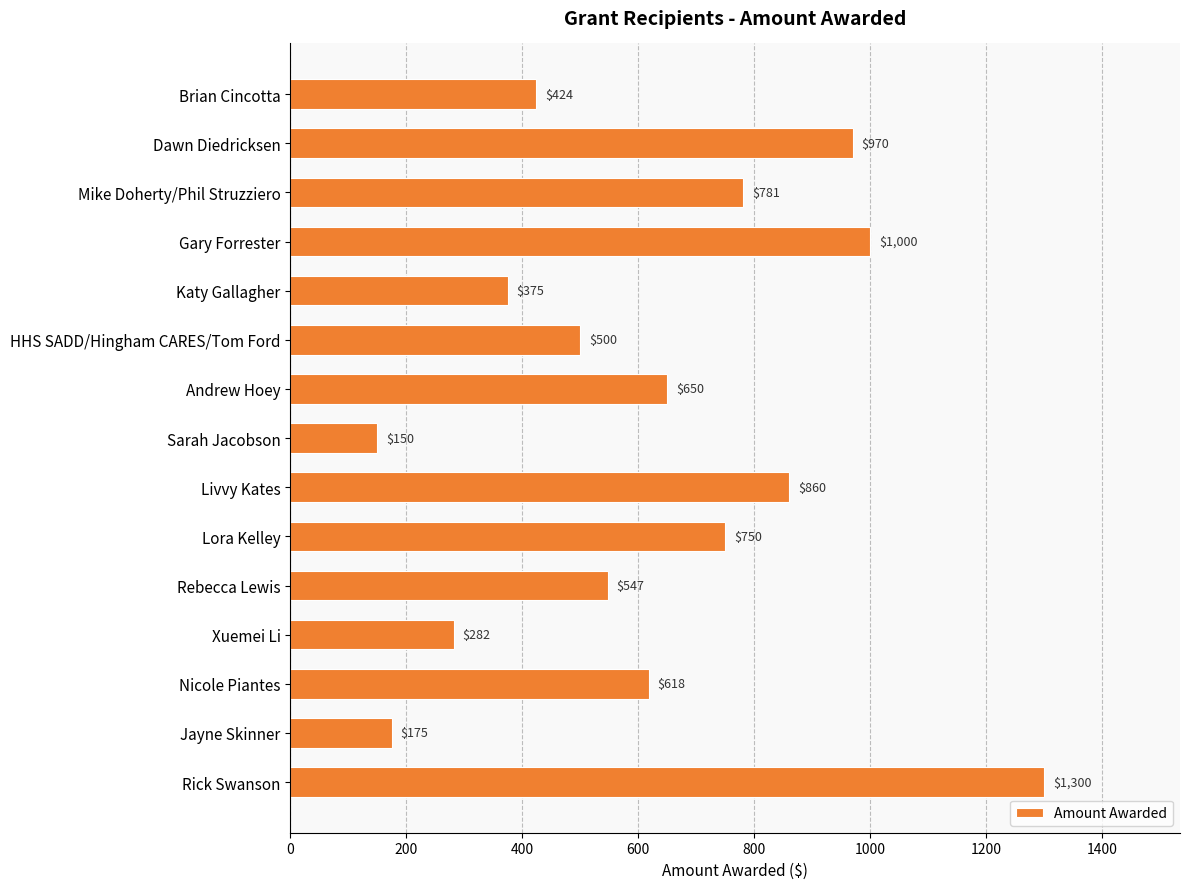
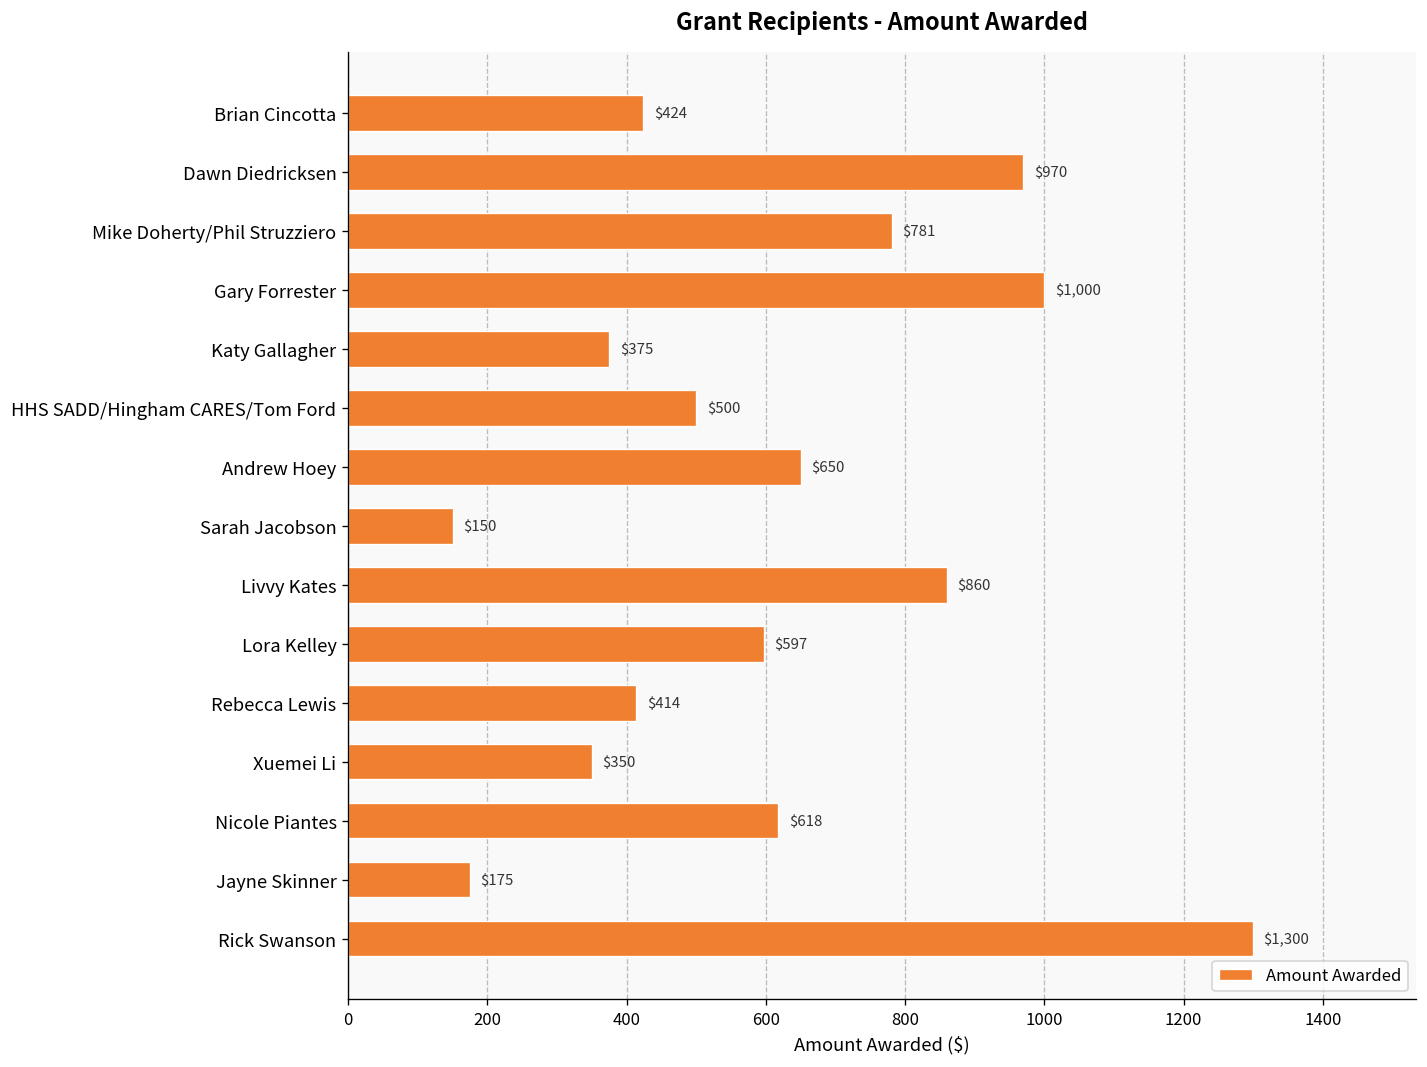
Lora Kelley: $750 -> $597
Rebecca Lewis: $547 -> $414
Xuemei Li: $282 -> $350
